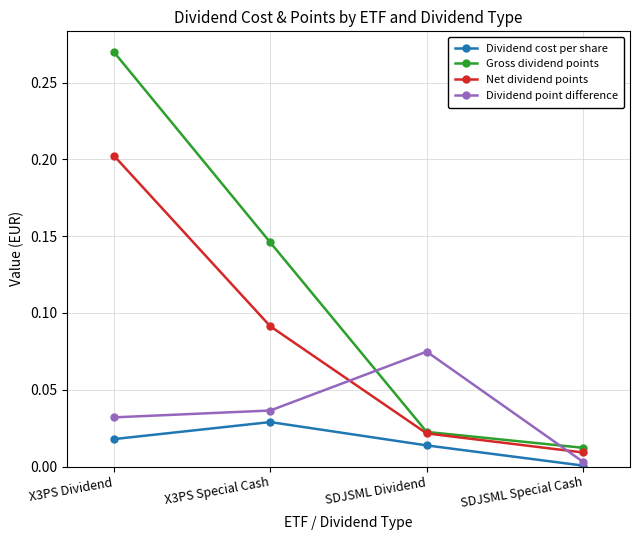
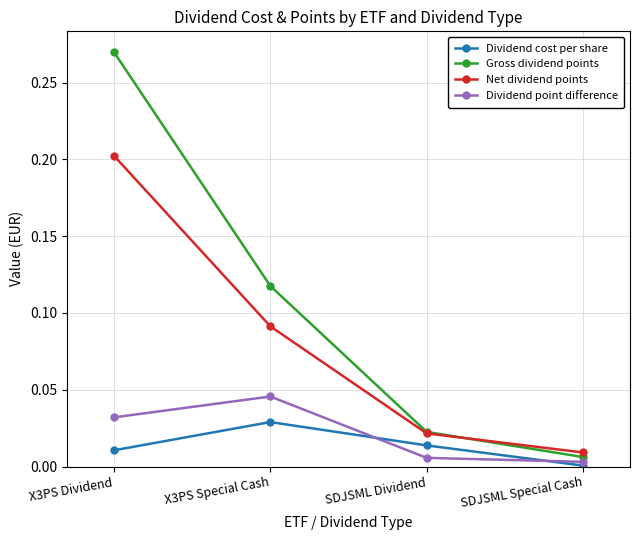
Dividend cost per share, X3PS Dividend: 0.018 -> 0.011
Gross dividend points, X3PS Special Cash: 0.146 -> 0.118
Dividend point difference, X3PS Special Cash: 0.036 -> 0.046
Dividend point difference, SDJSML Dividend: 0.075 -> 0.006
Gross dividend points, SDJSML Special Cash: 0.012 -> 0.006
